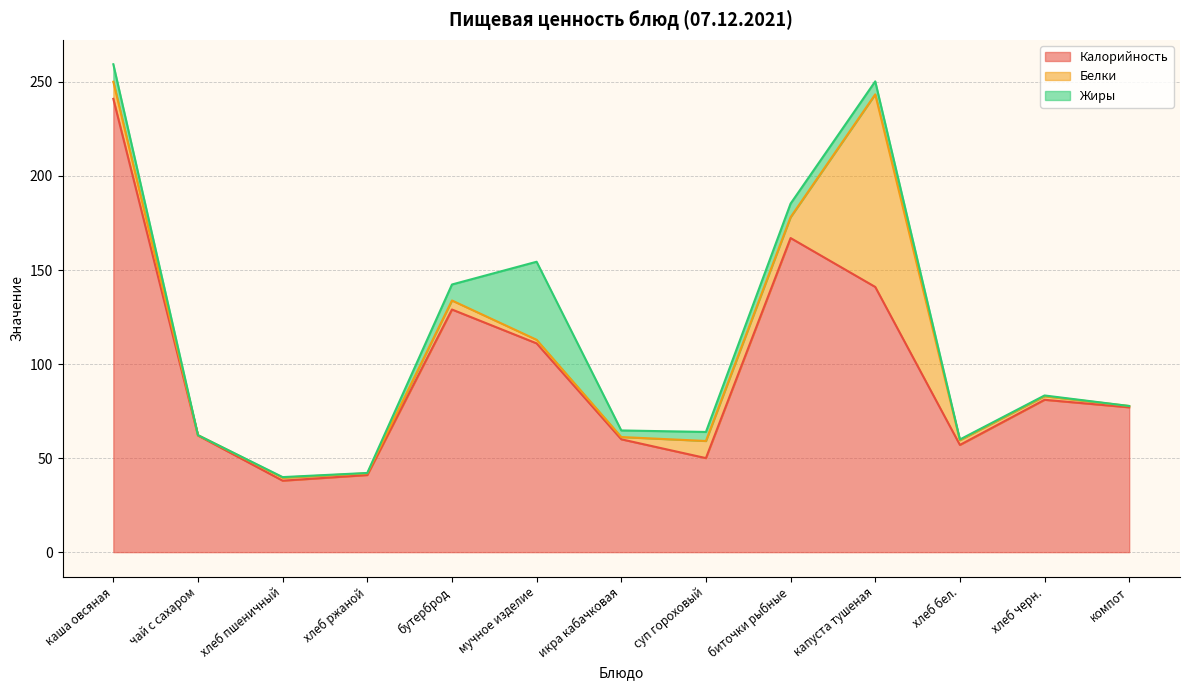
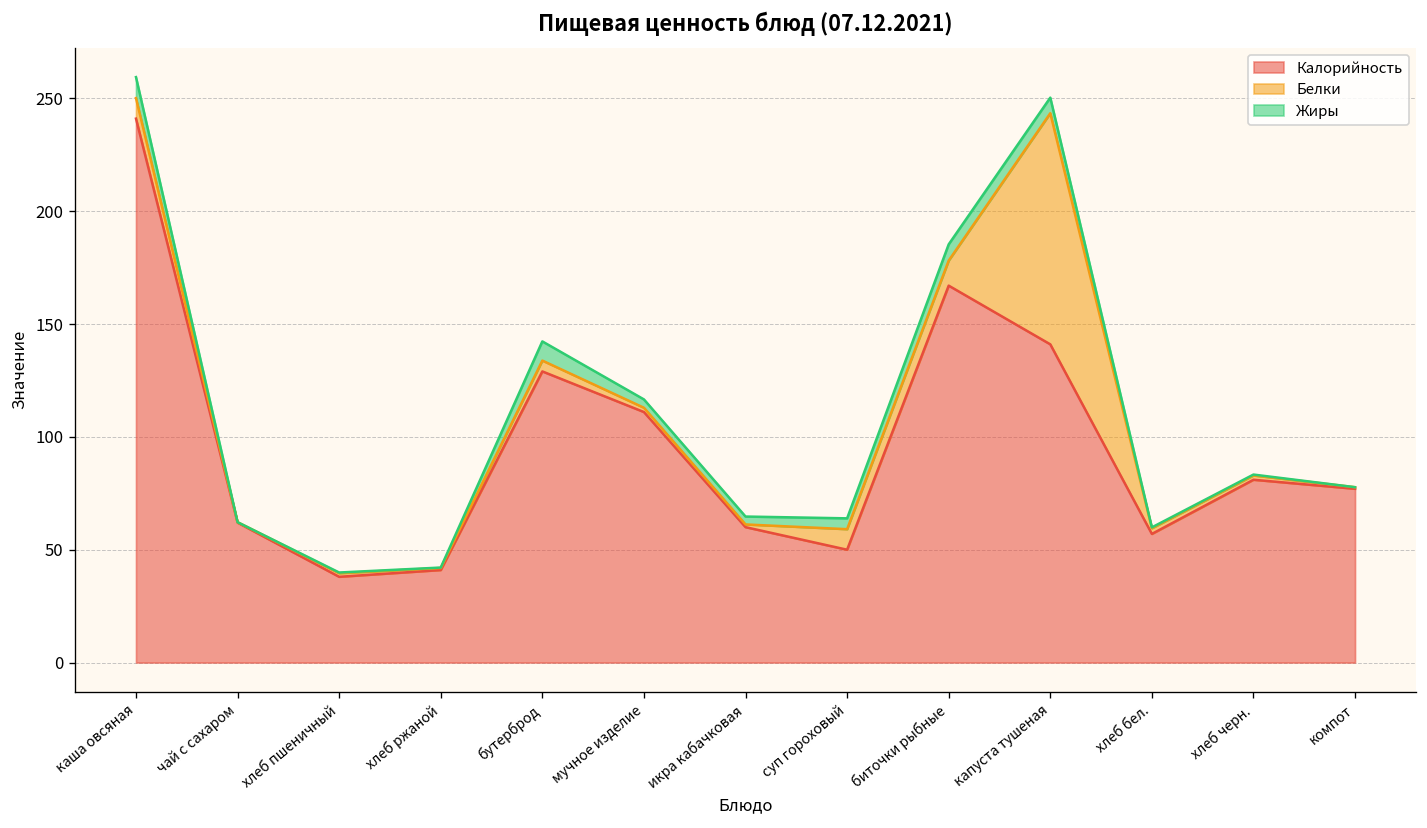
Жиры, мучное изделие: 42 -> 4
